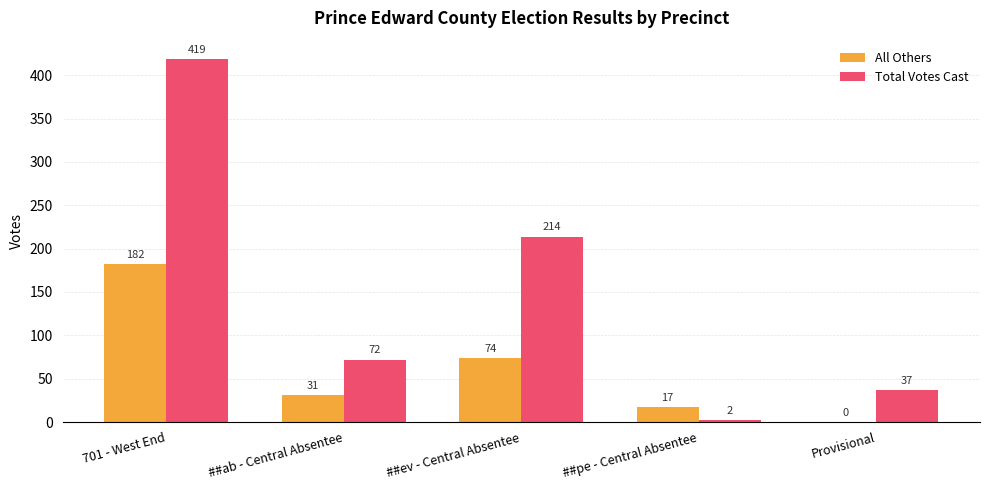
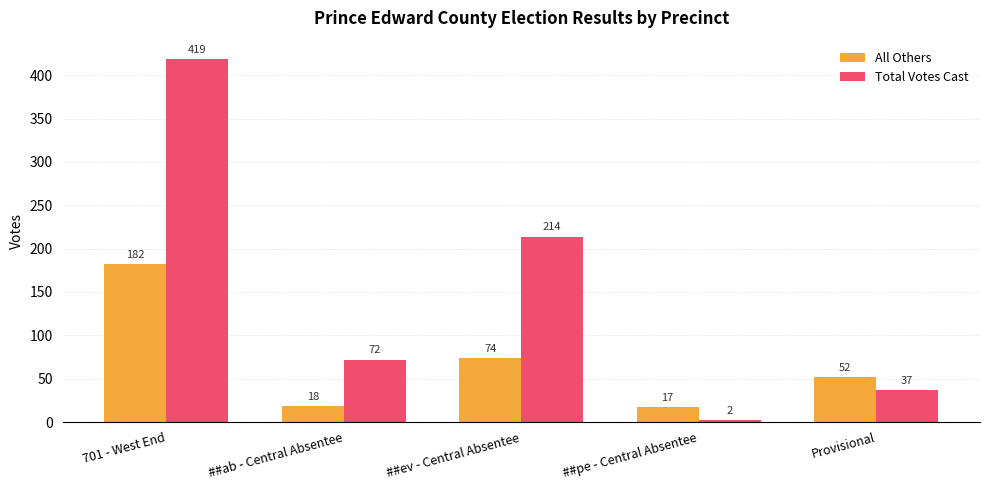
All Others, ##ab - Central Absentee: 31 -> 18
All Others, Provisional: 0 -> 52
